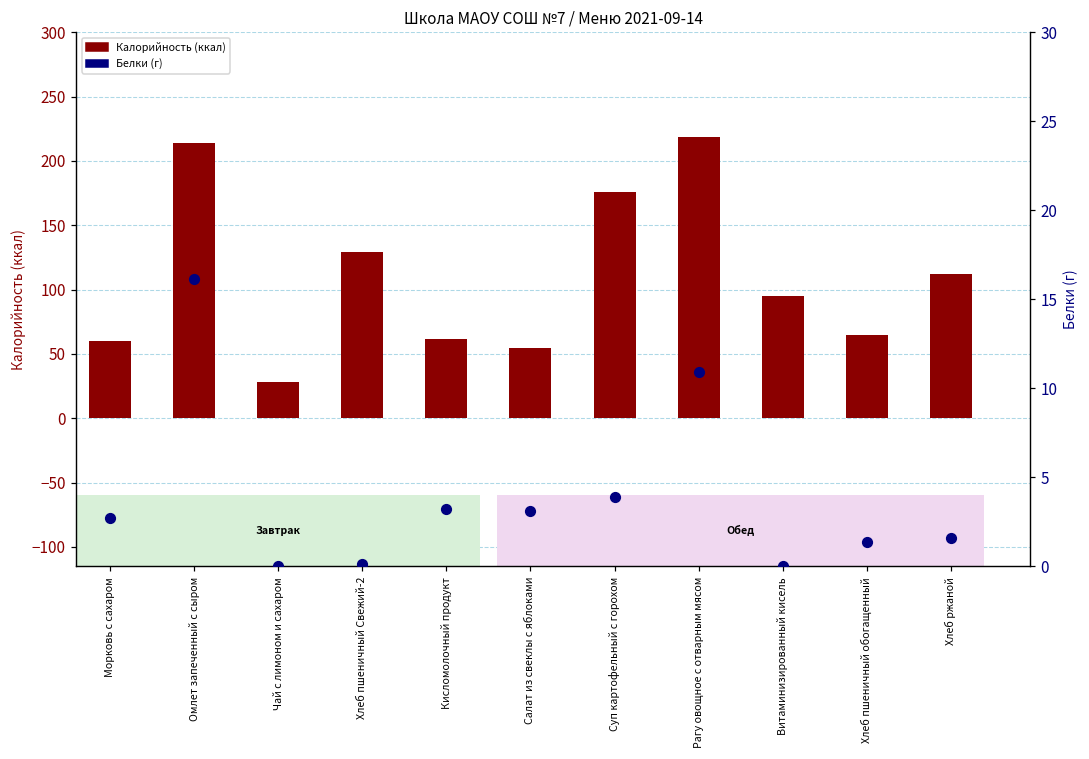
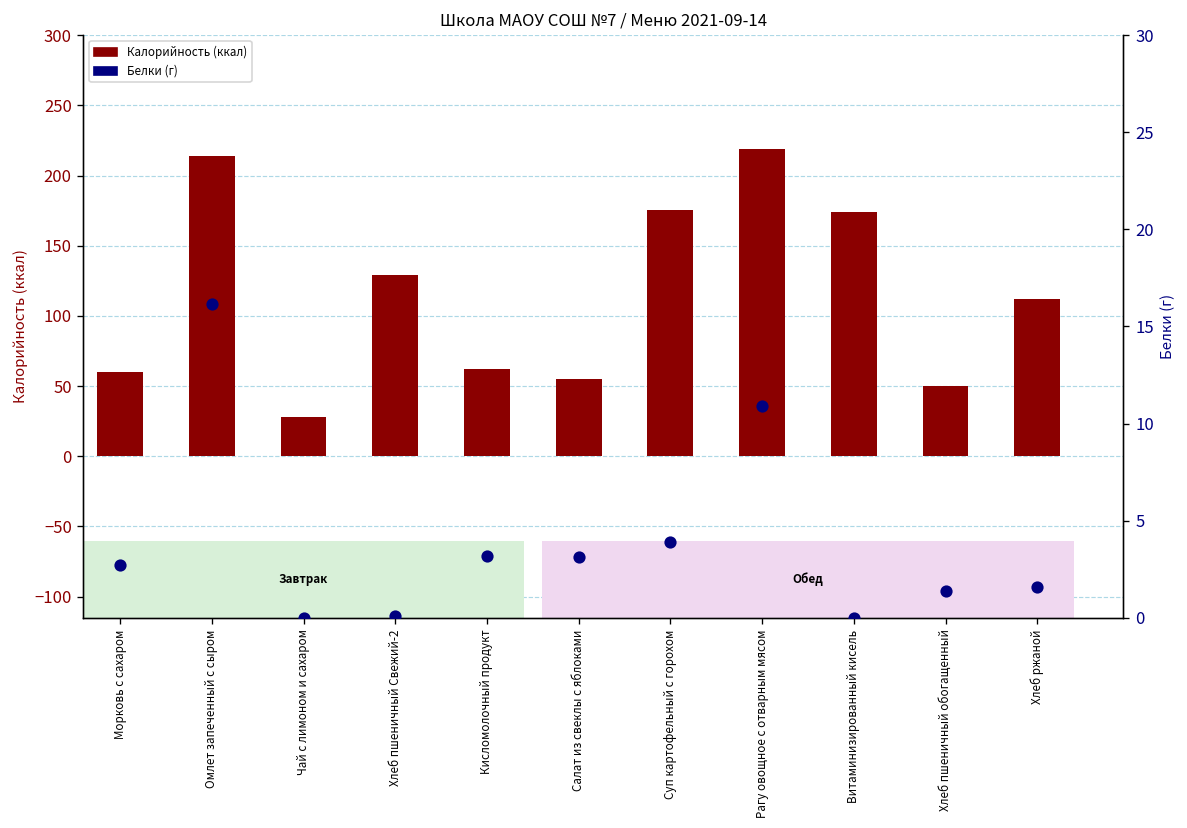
Калорийность (ккал), Витаминизированный кисель: 95 -> 174
Калорийность (ккал), Хлеб пшеничный обогащенный: 65 -> 50
